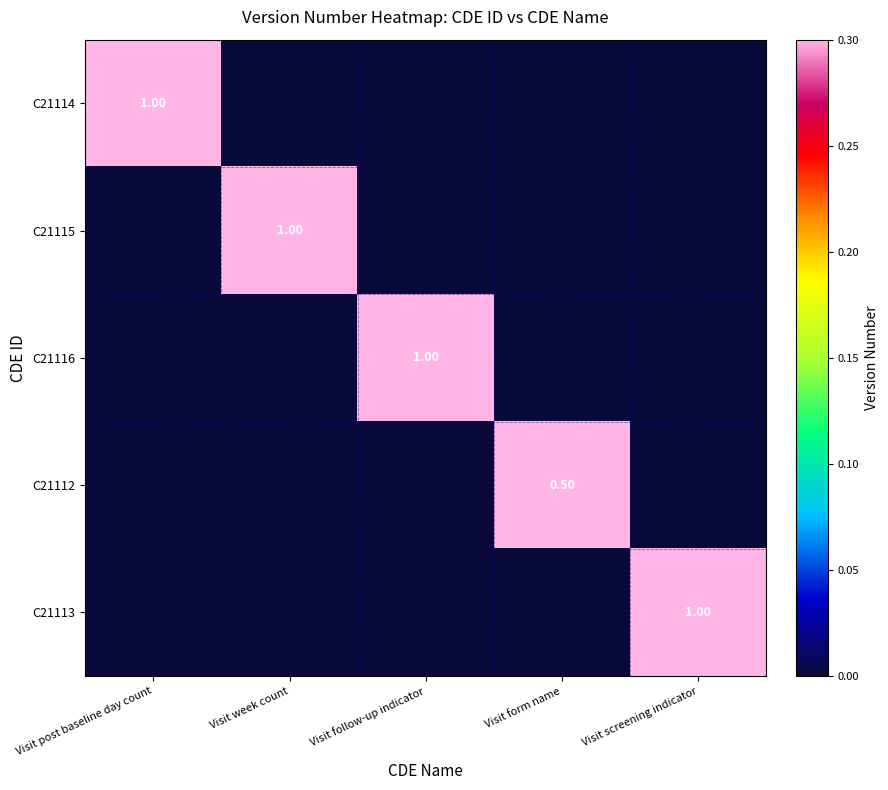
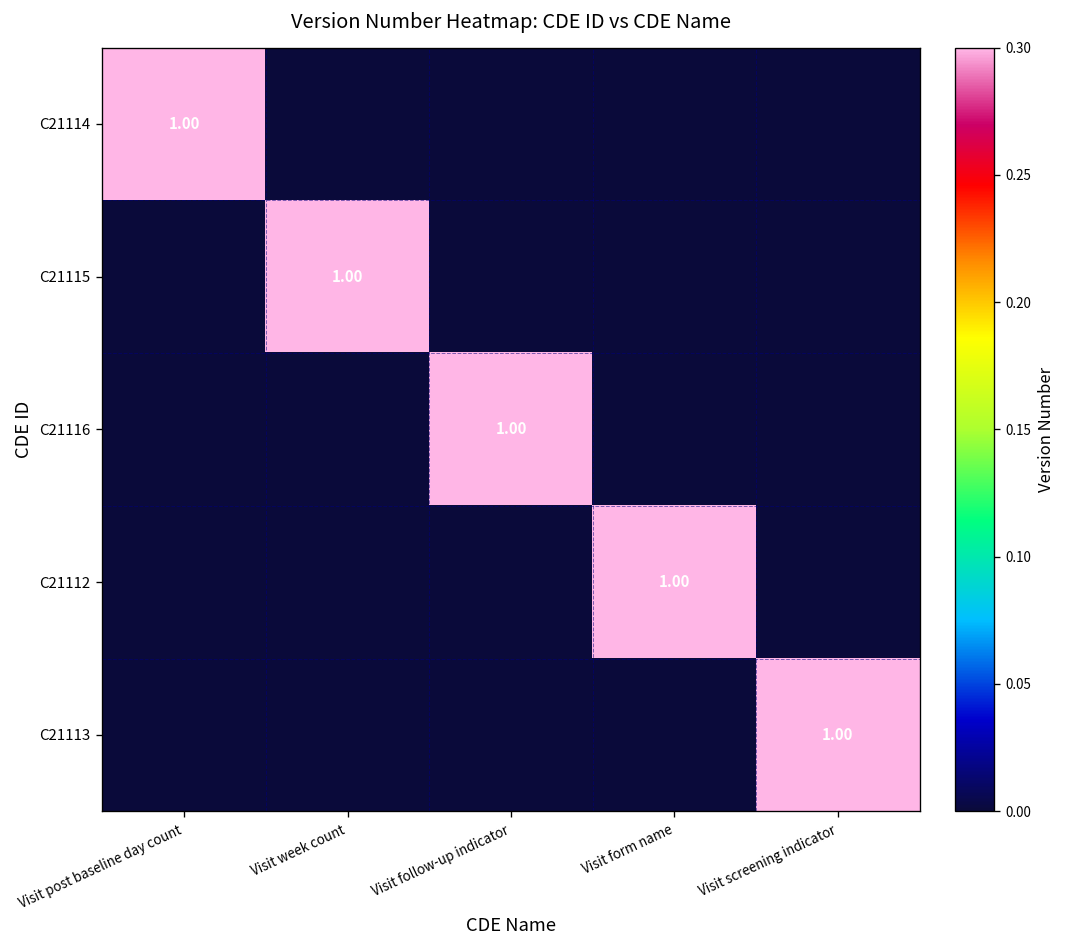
C21112, Visit form name: 0.50 -> 1.00
